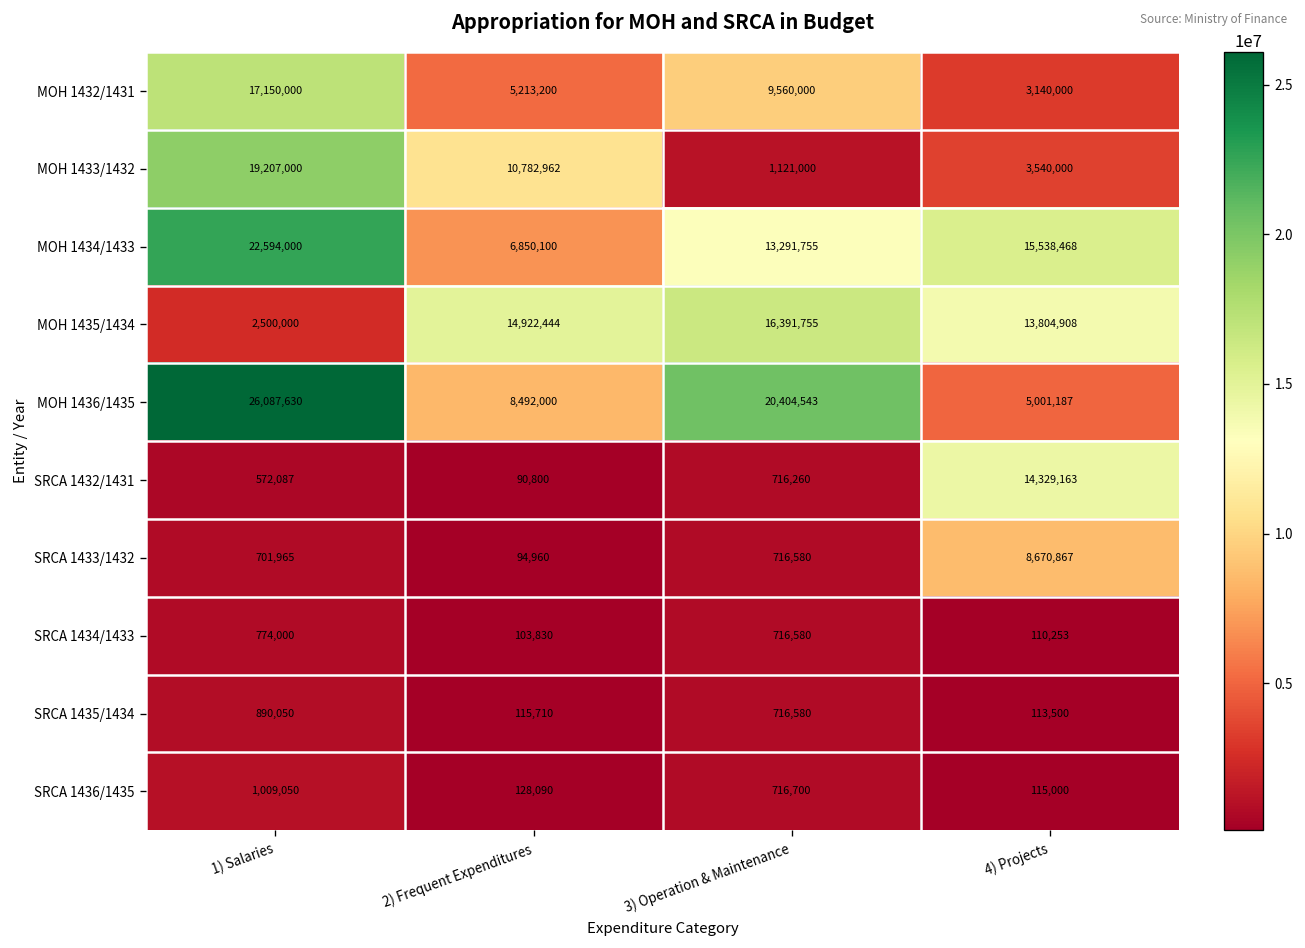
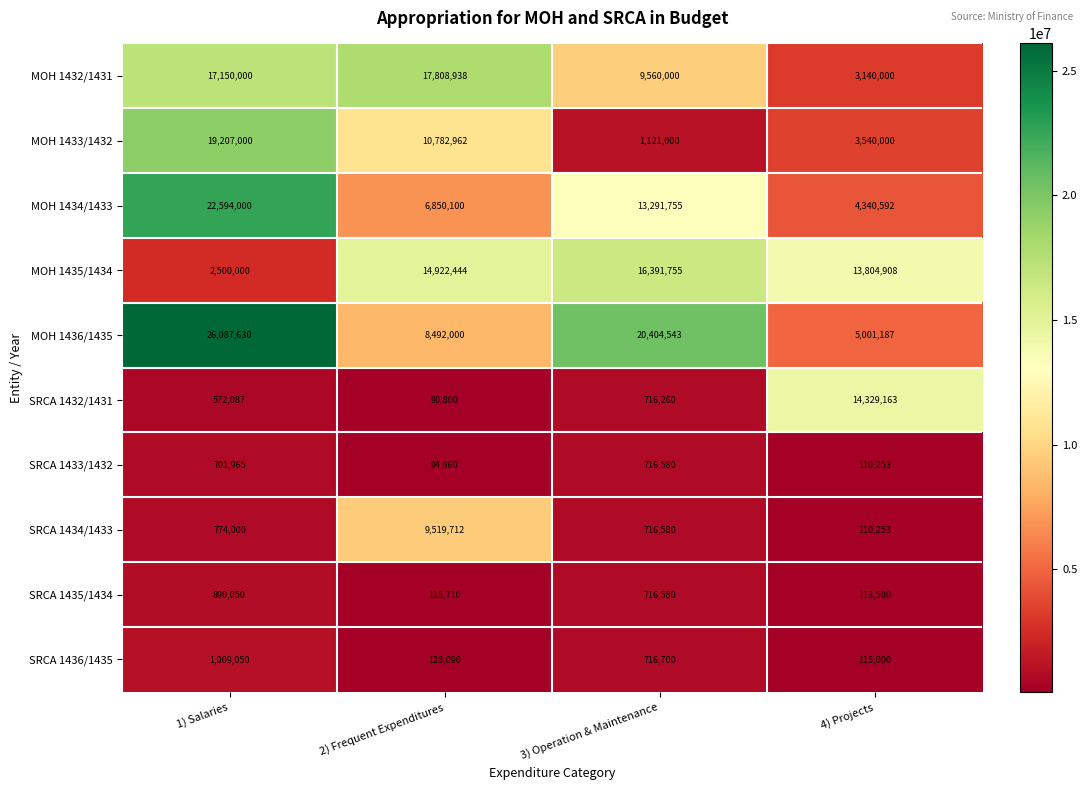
MOH 1432/1431, 2) Frequent Expenditures: 5,213,200 -> 17,808,938
MOH 1434/1433, 4) Projects: 15,538,468 -> 4,340,592
SRCA 1433/1432, 4) Projects: 8,670,867 -> 110,253
SRCA 1434/1433, 2) Frequent Expenditures: 103,830 -> 9,519,712
